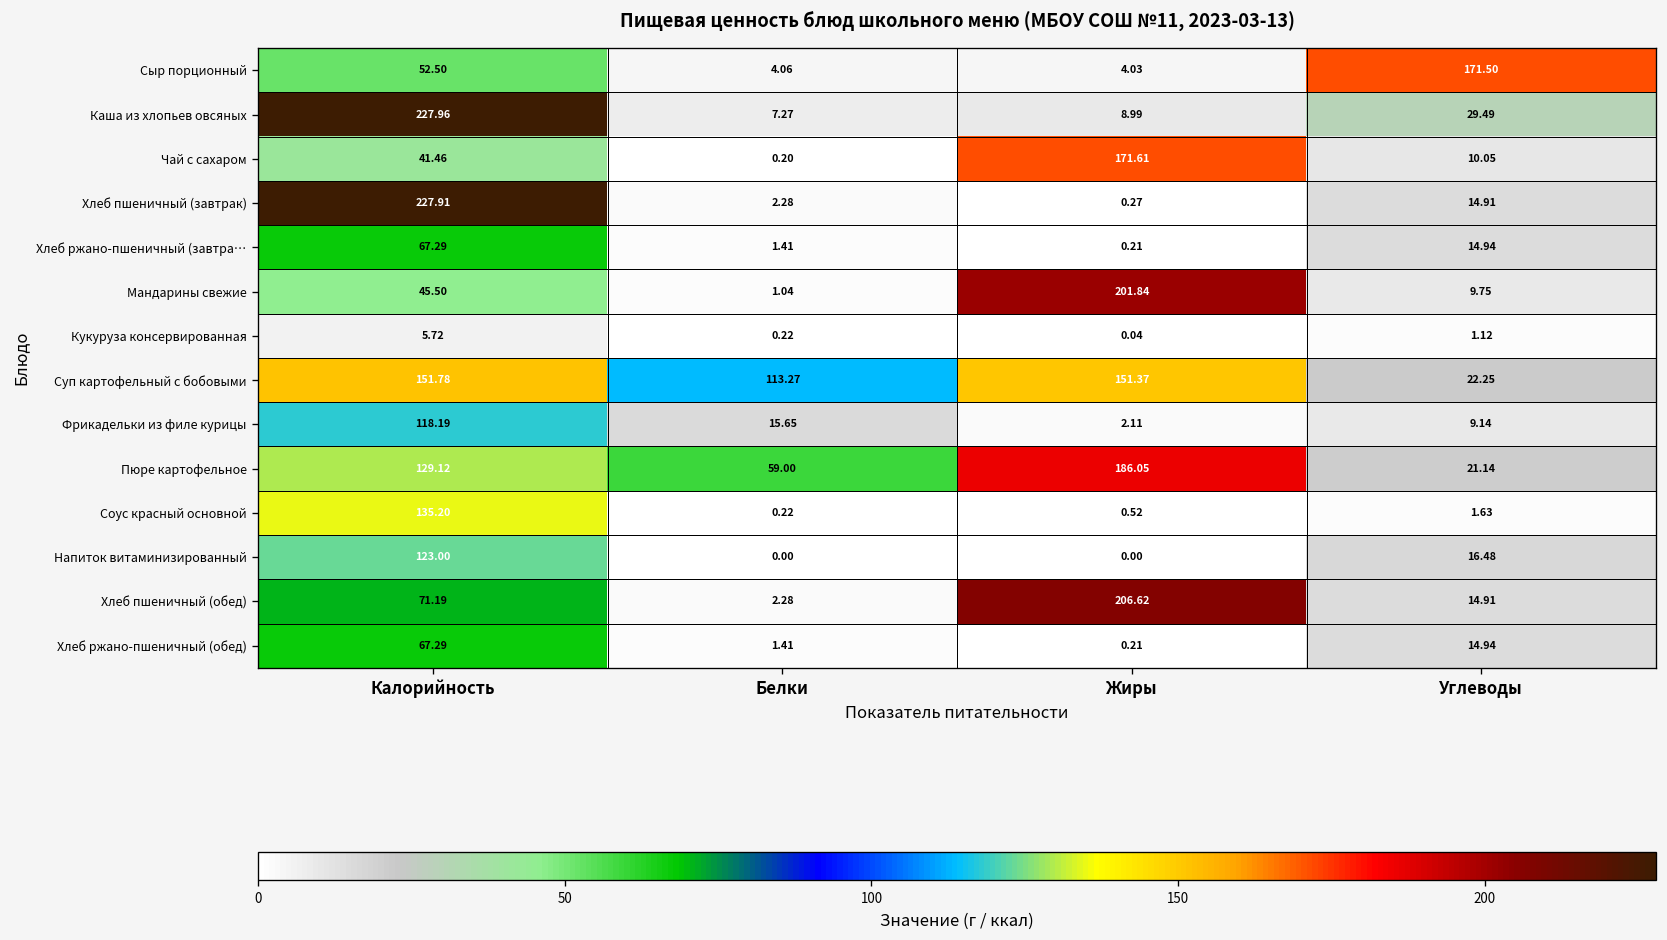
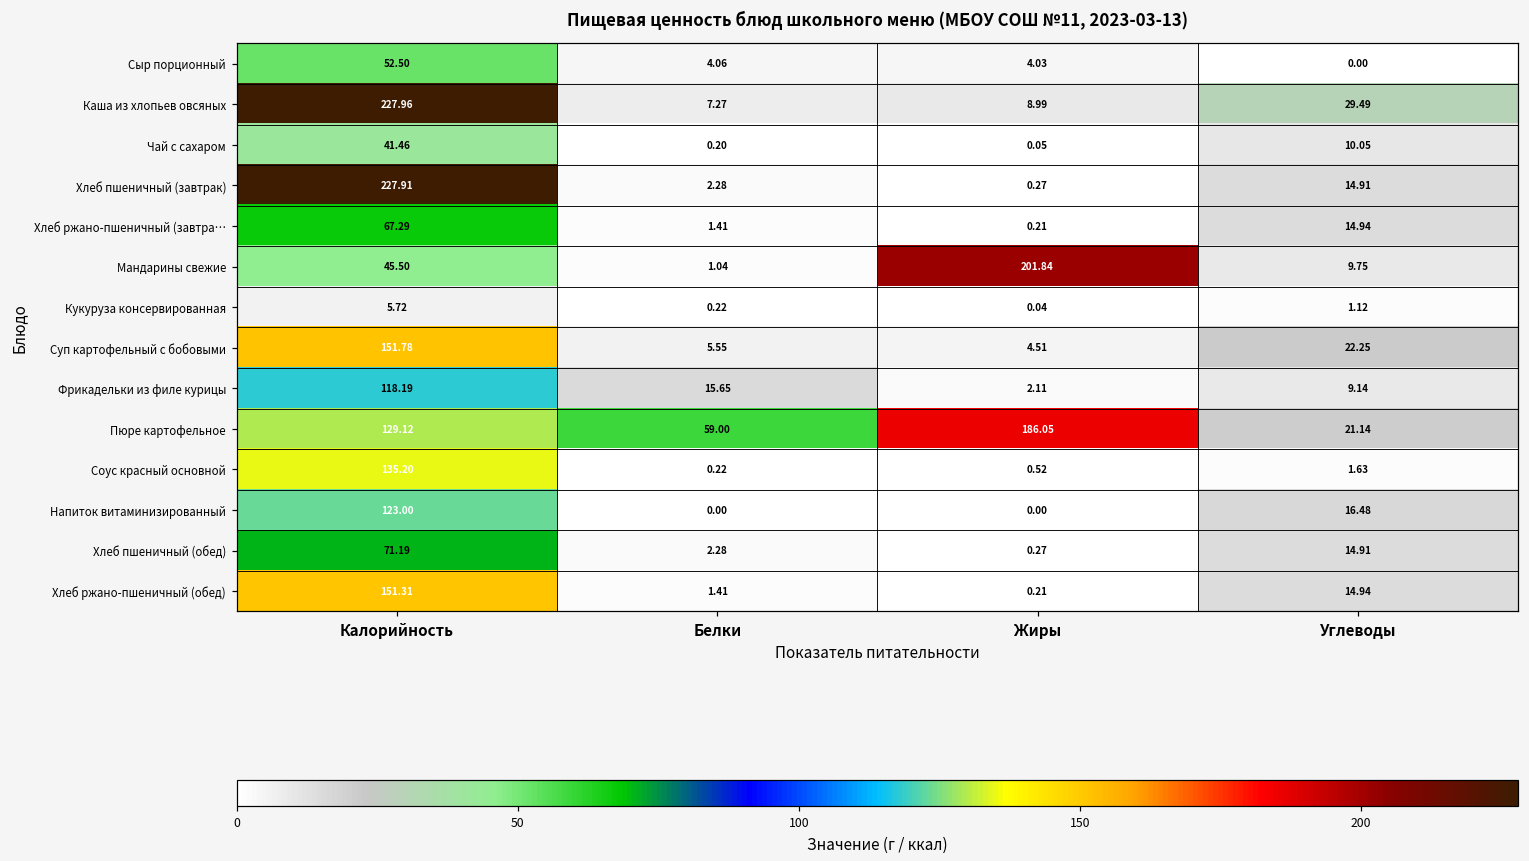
Сыр порционный, Углеводы: 171.50 -> 0.00
Чай с сахаром, Жиры: 171.61 -> 0.05
Суп картофельный с бобовыми, Белки: 113.27 -> 5.55
Суп картофельный с бобовыми, Жиры: 151.37 -> 4.51
Хлеб пшеничный (обед), Жиры: 206.62 -> 0.27
Хлеб ржано-пшеничный (обед), Калорийность: 67.29 -> 151.31
